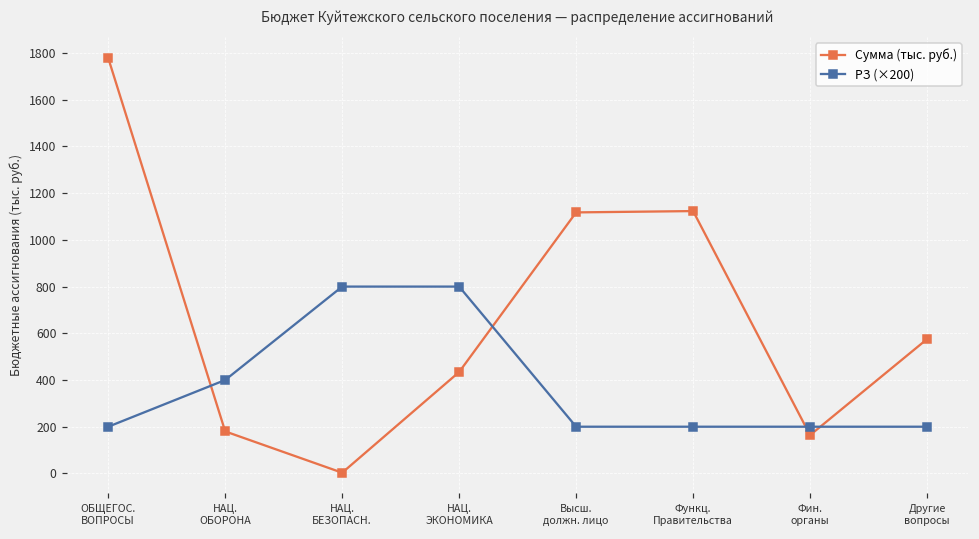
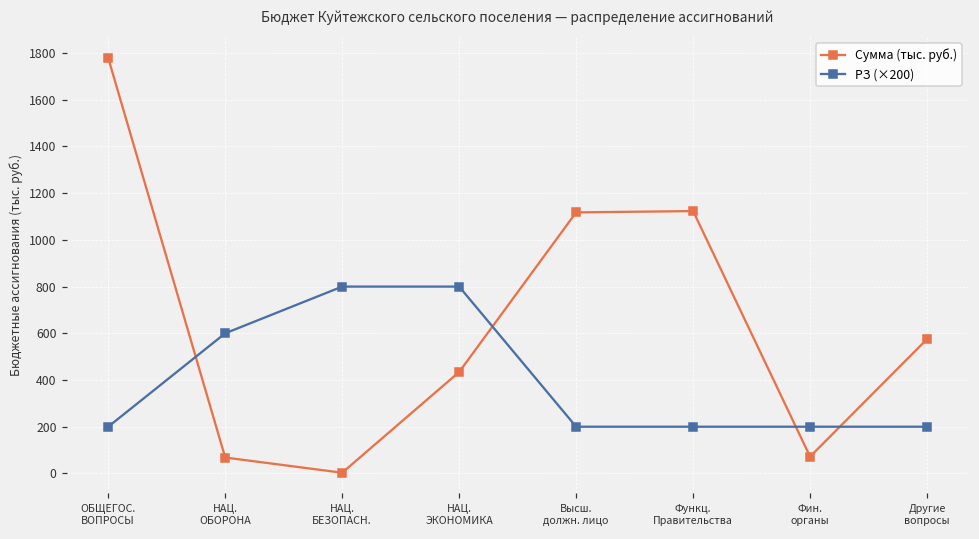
Сумма (тыс. руб.), НАЦ. ОБОРОНА: 180 -> 70
РЗ (×200), НАЦ. ОБОРОНА: 400 -> 600
Сумма (тыс. руб.), Фин. органы: 160 -> 70
